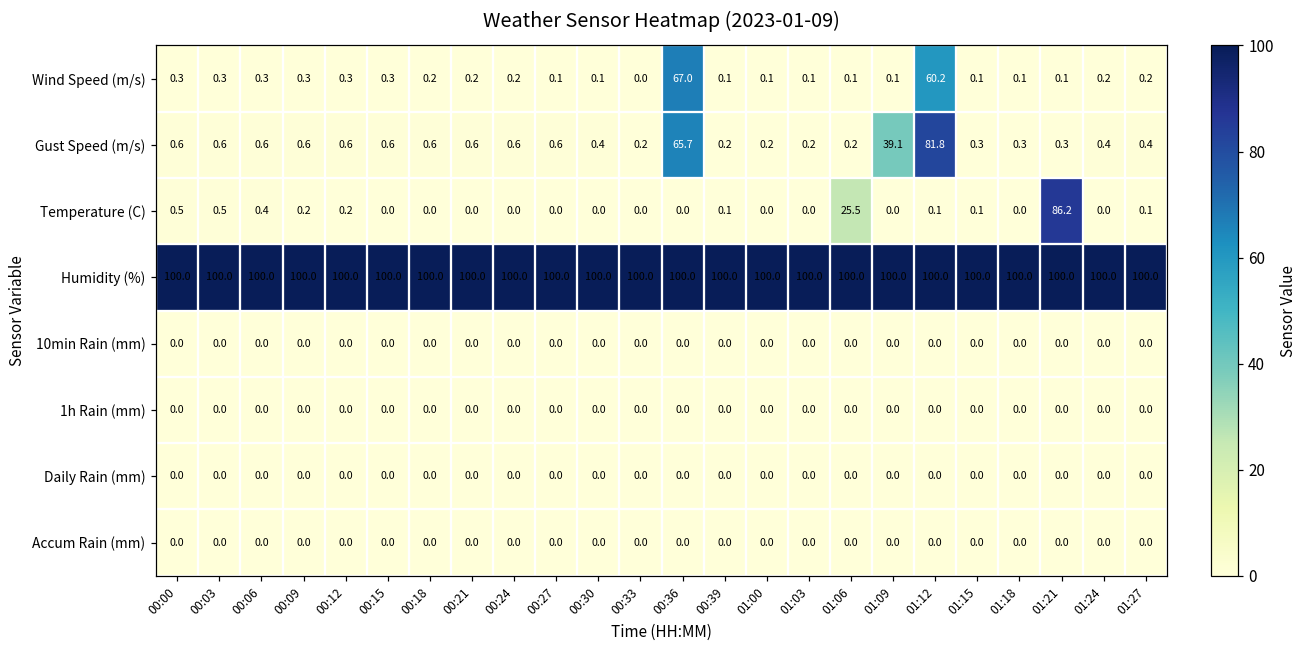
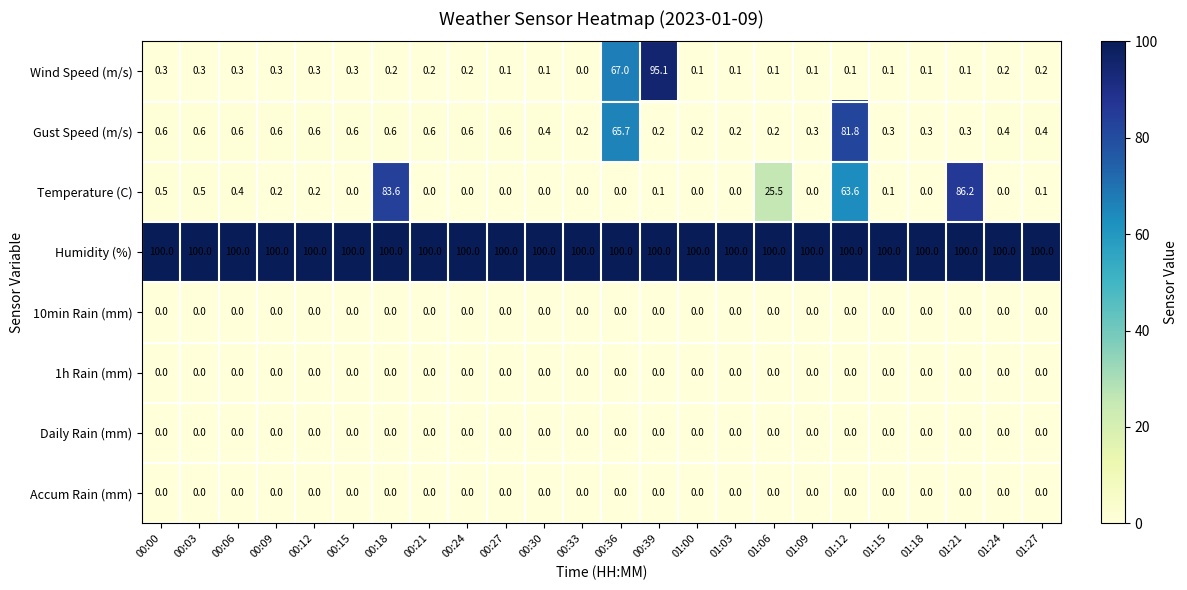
Wind Speed (m/s), 00:39: 0.1 -> 95.1
Wind Speed (m/s), 01:12: 60.2 -> 0.1
Gust Speed (m/s), 01:09: 39.1 -> 0.3
Temperature (C), 00:18: 0.0 -> 83.6
Temperature (C), 01:12: 0.1 -> 63.6
